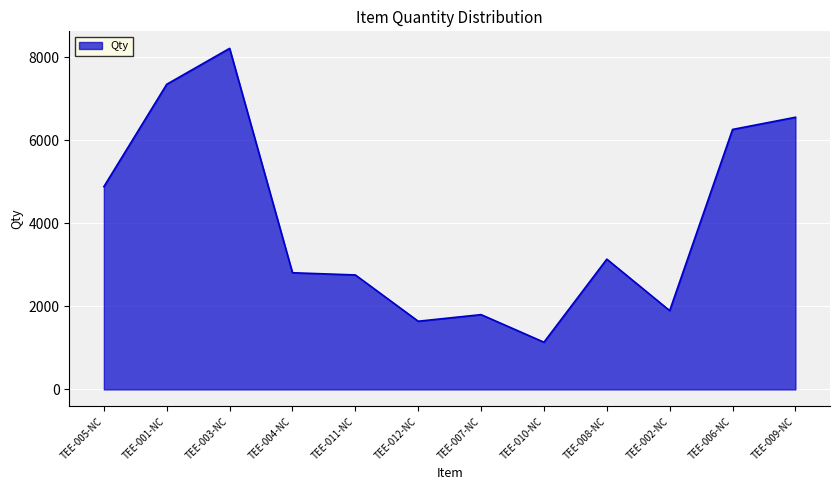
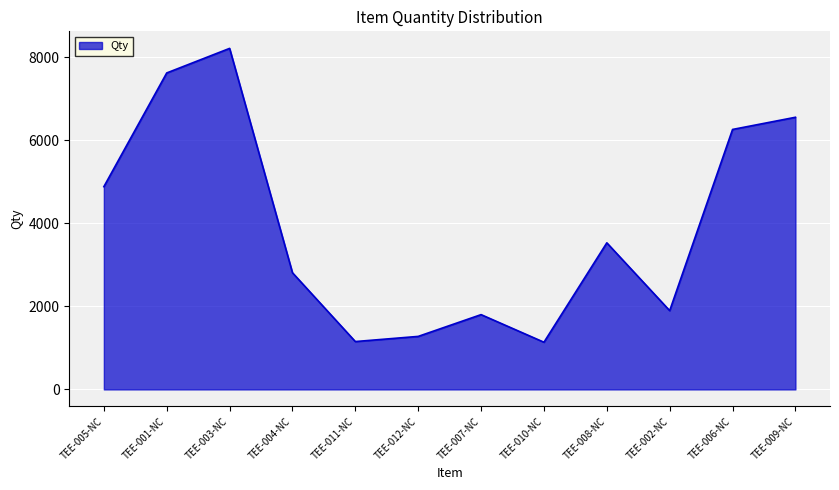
TEE-001-NC: 7300 -> 7600
TEE-011-NC: 2800 -> 1200
TEE-012-NC: 1600 -> 1300
TEE-008-NC: 3100 -> 3500
